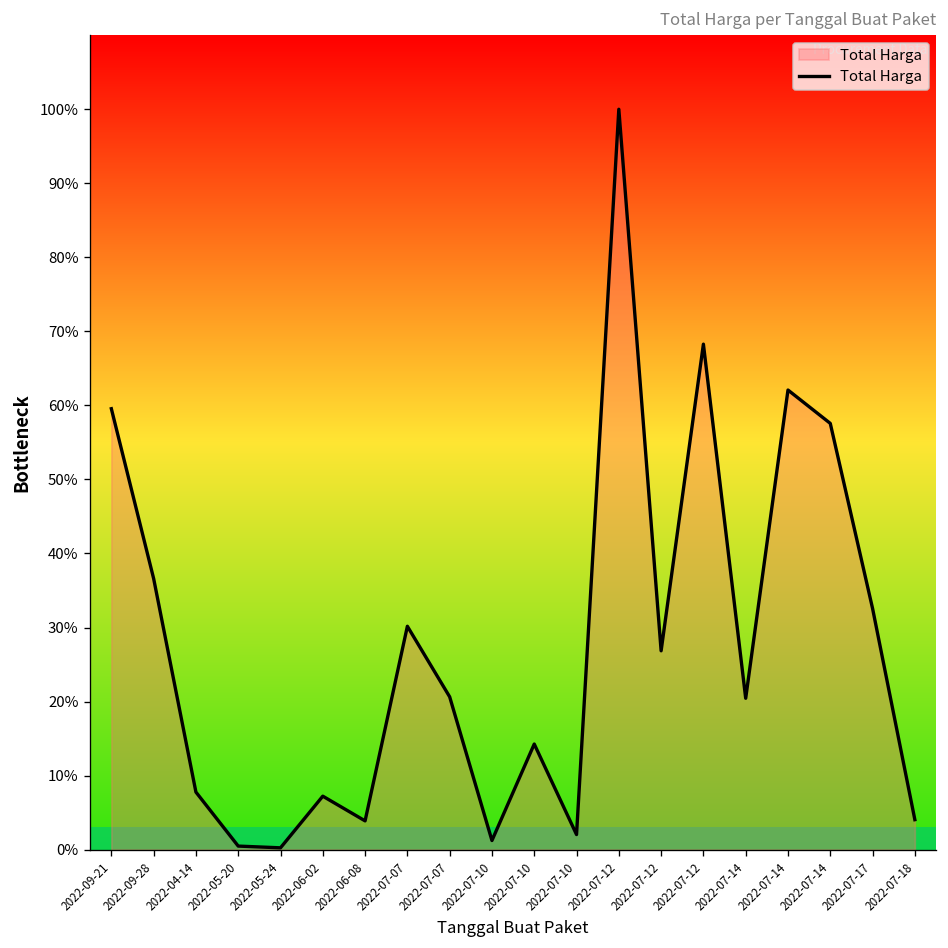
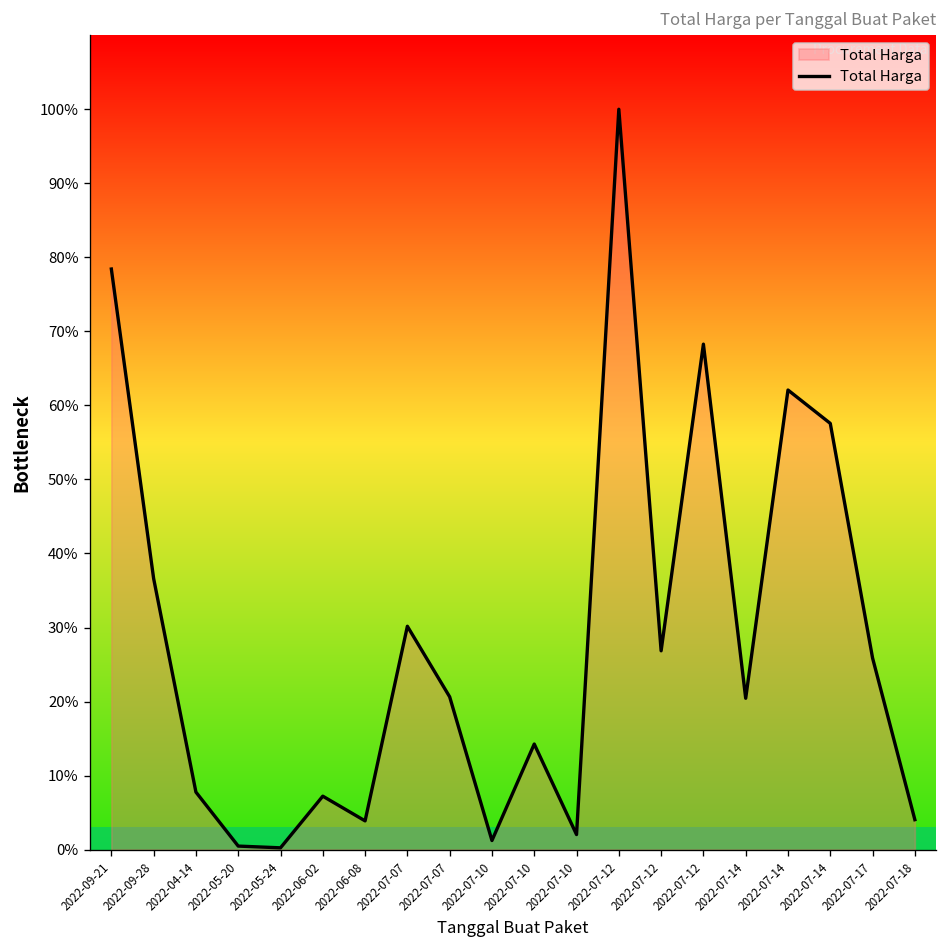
2022-09-21: 60% -> 78%
2022-07-17: 33% -> 26%
